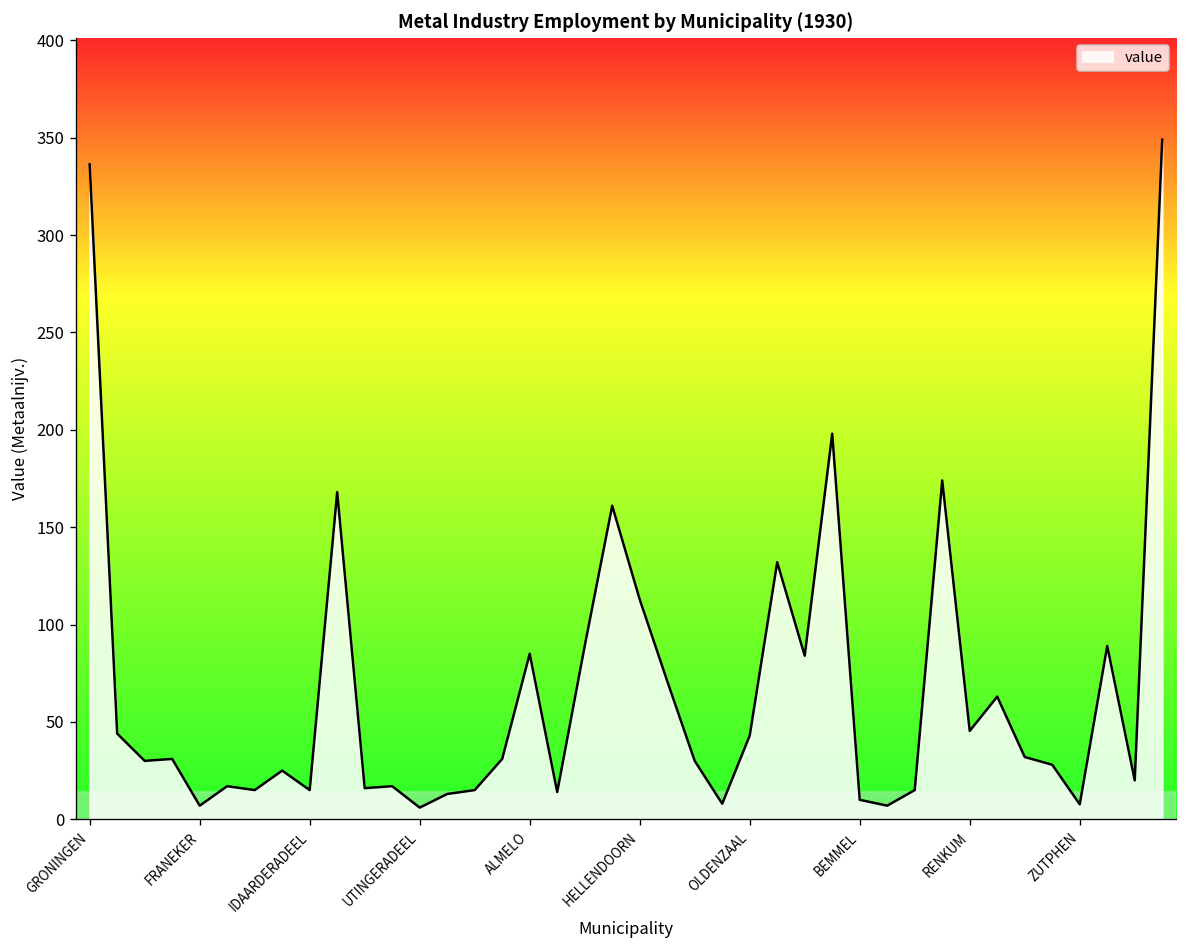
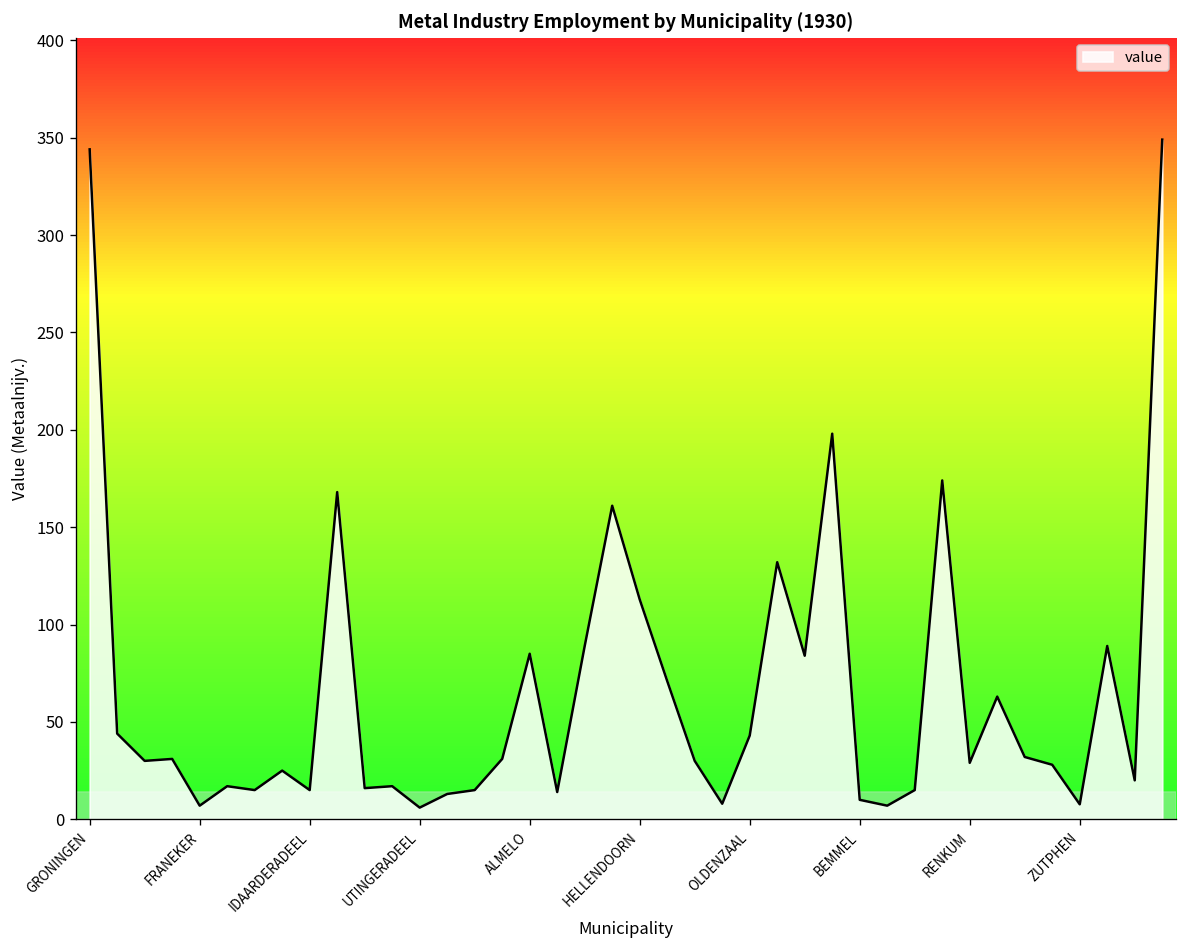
GRONINGEN: 336 -> 344
RENKUM: 45 -> 29
